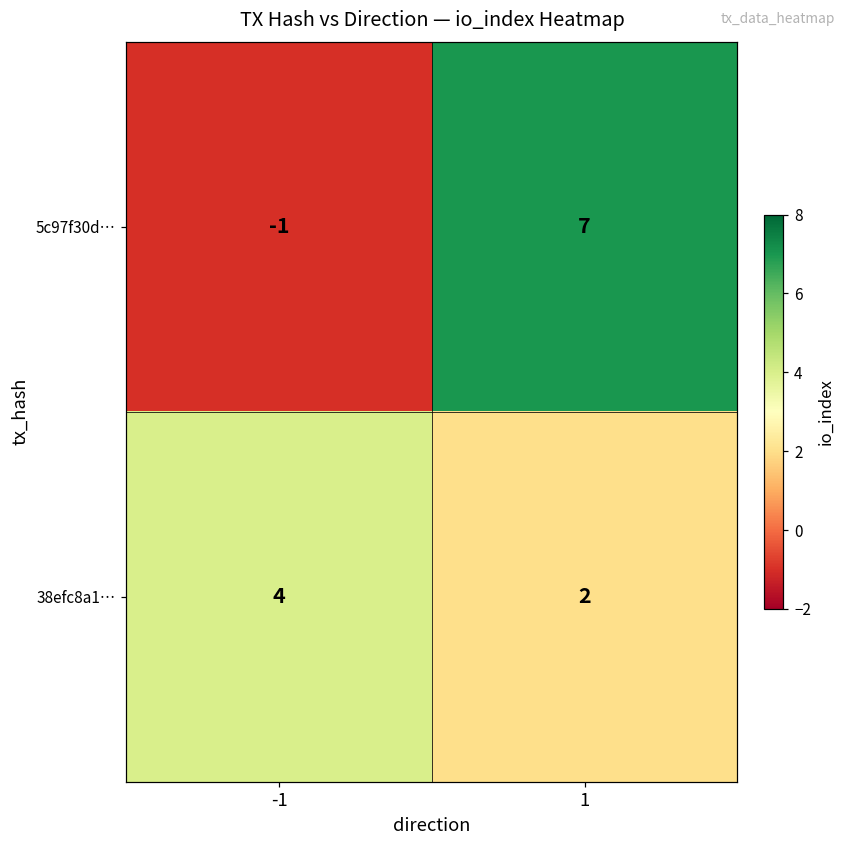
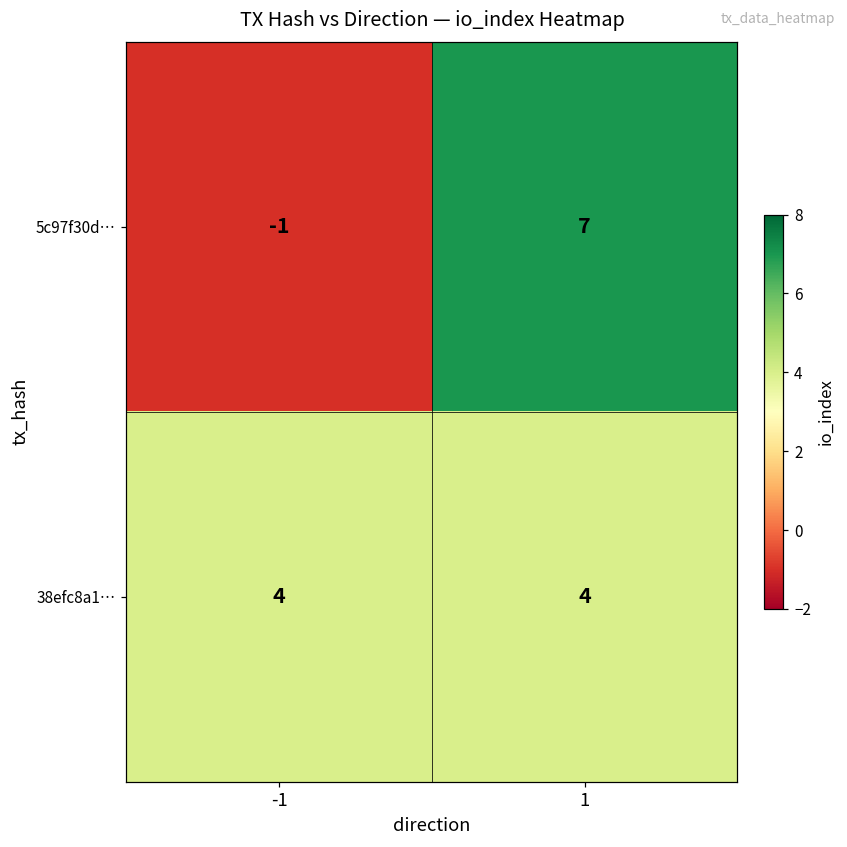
38efc8a1…, 1: 2 -> 4
